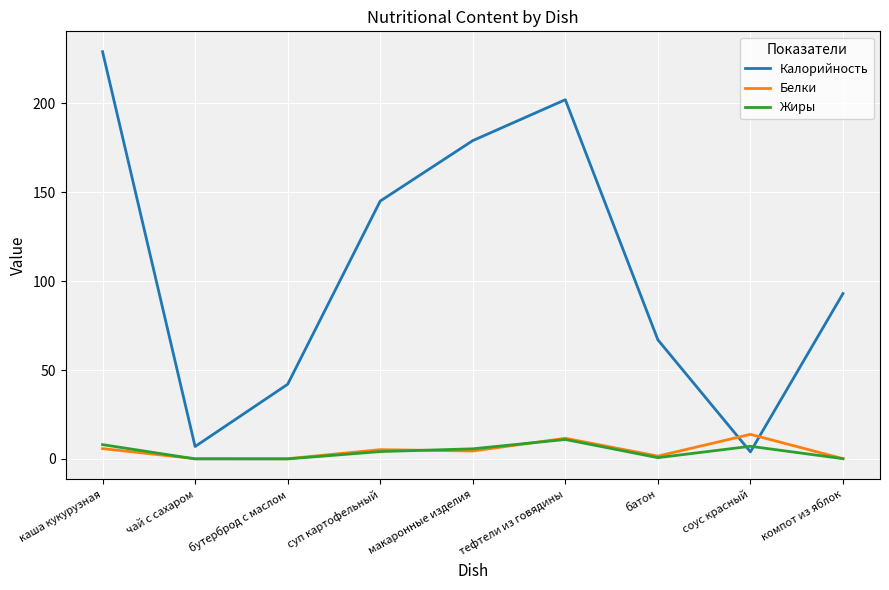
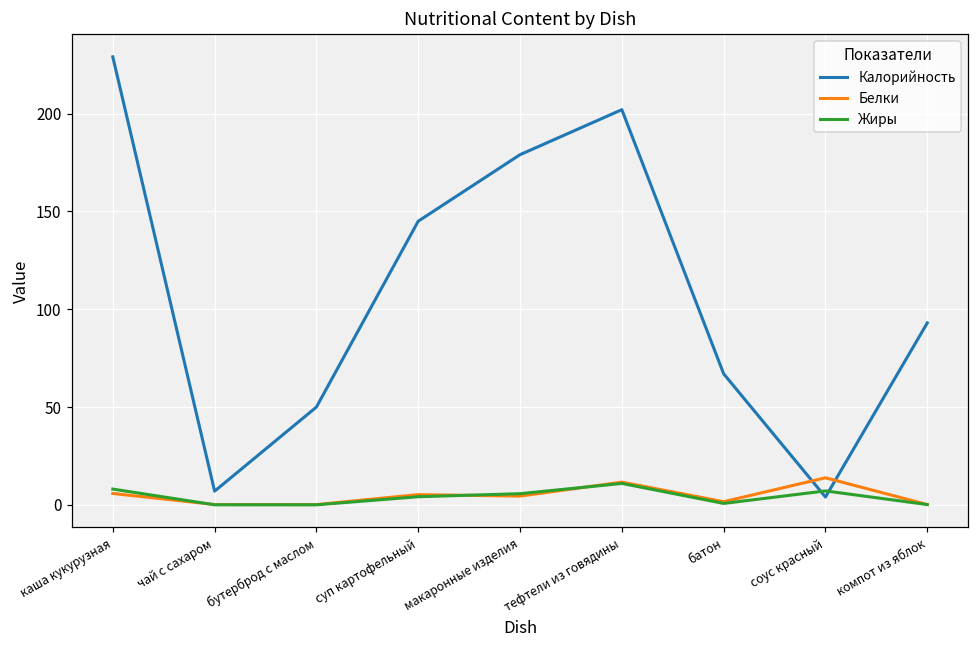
Калорийность, бутерброд с маслом: 42 -> 50
